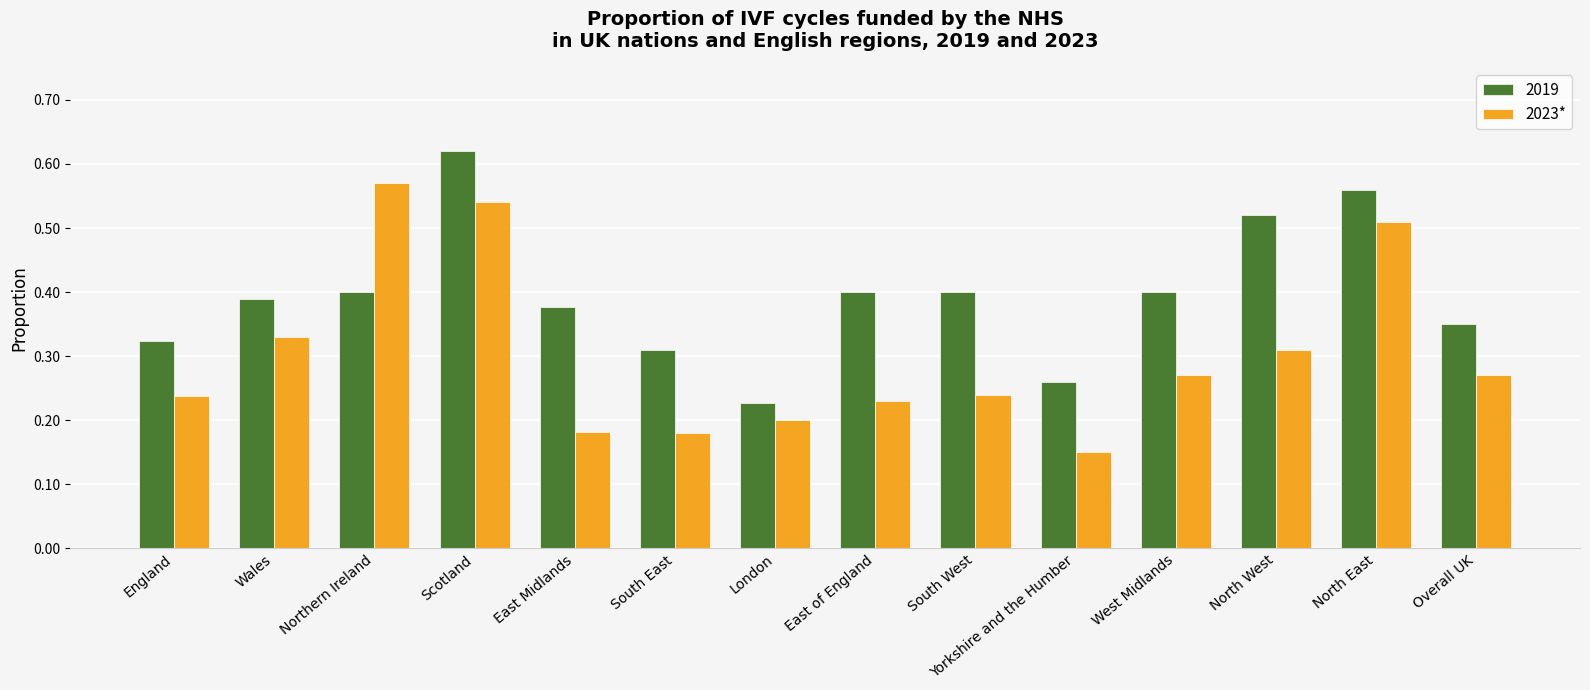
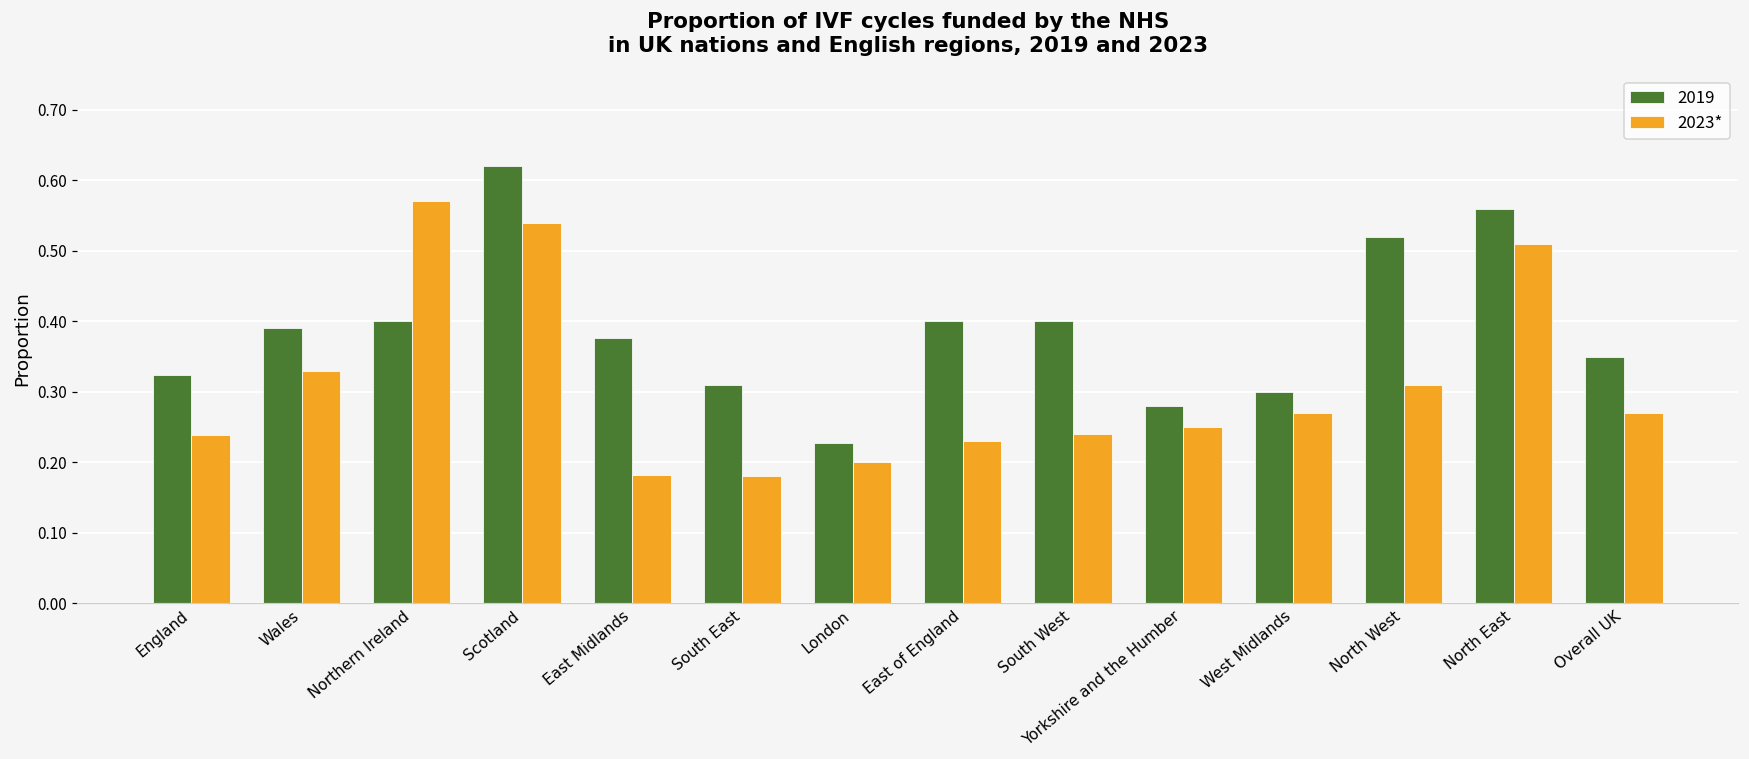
2019, Yorkshire and the Humber: 0.26 -> 0.28
2023*, Yorkshire and the Humber: 0.15 -> 0.25
2019, West Midlands: 0.4 -> 0.3
